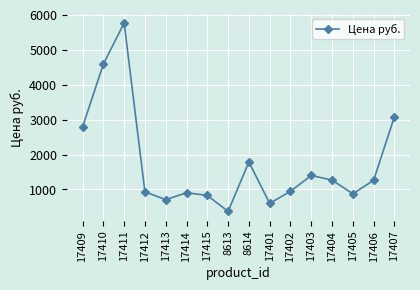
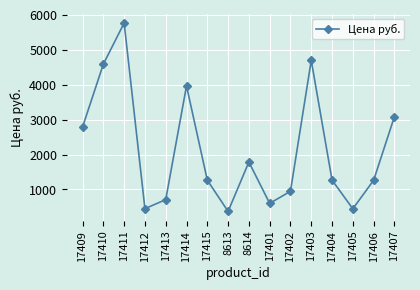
17412: 900 -> 500
17414: 900 -> 4000
17415: 800 -> 1300
17403: 1400 -> 4700
17405: 900 -> 400
